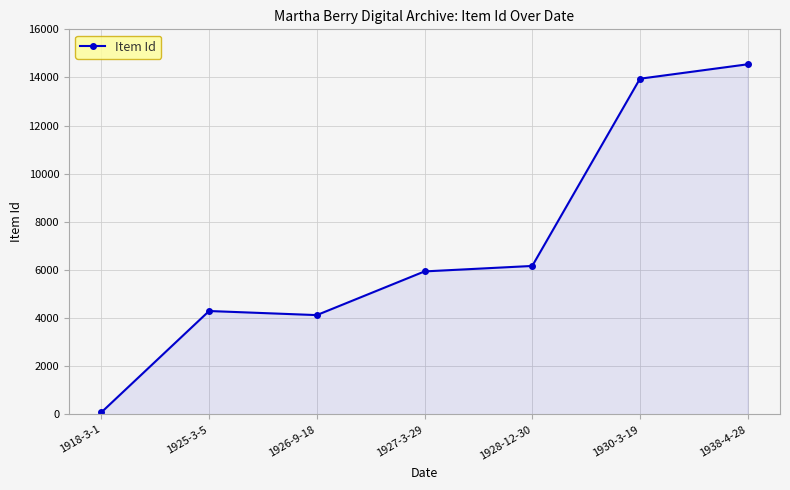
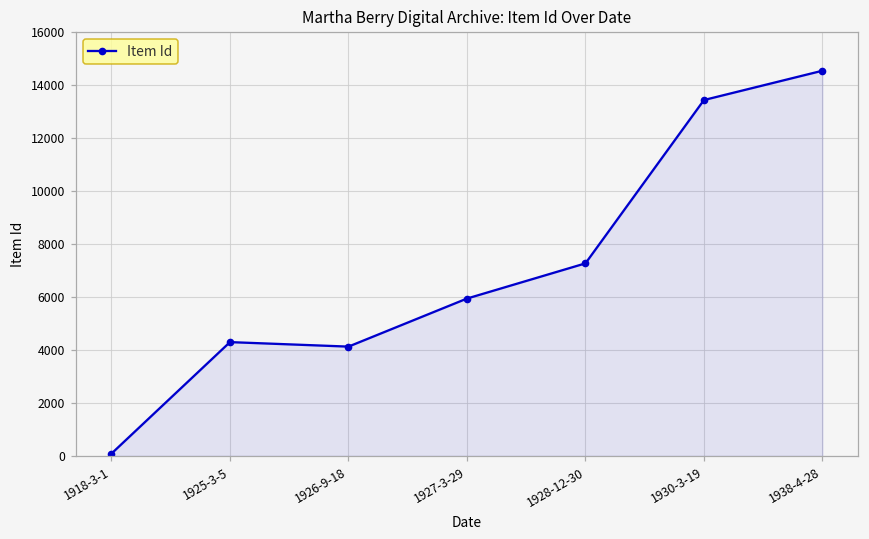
1928-12-30: 6200 -> 7300
1930-3-19: 13900 -> 13400
